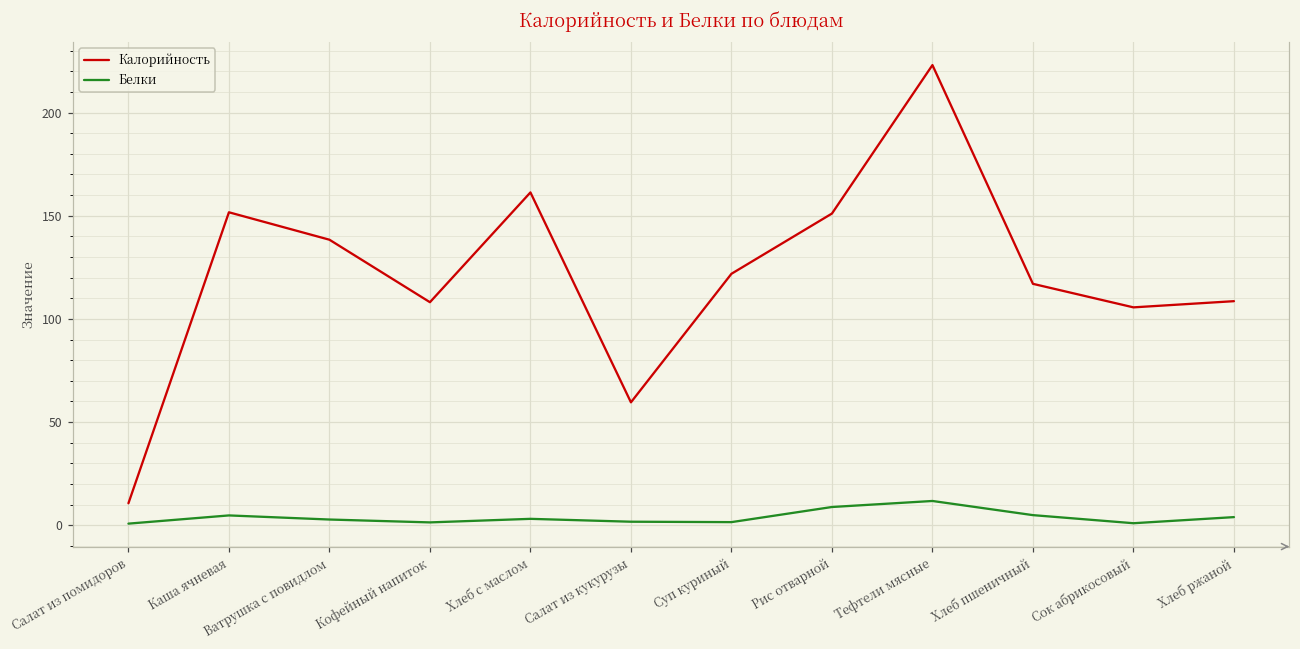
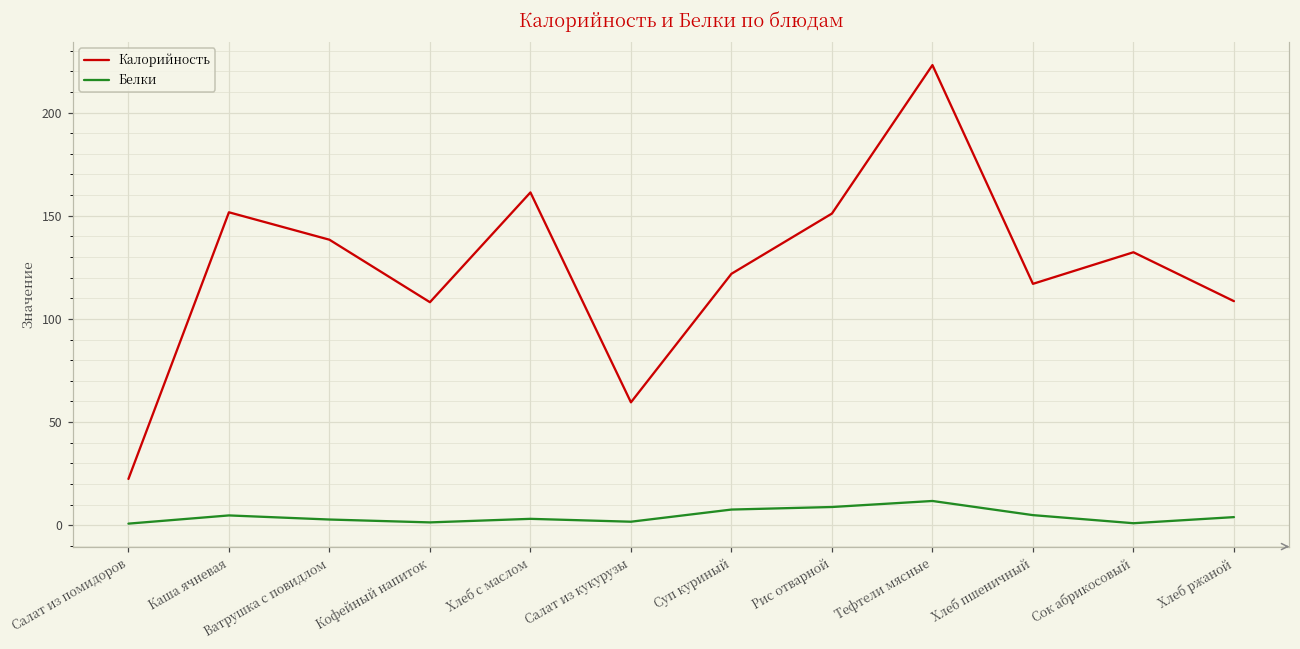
Калорийность, Салат из помидоров: 11 -> 22
Белки, Суп куриный: 2 -> 8
Калорийность, Сок абрикосовый: 106 -> 132
